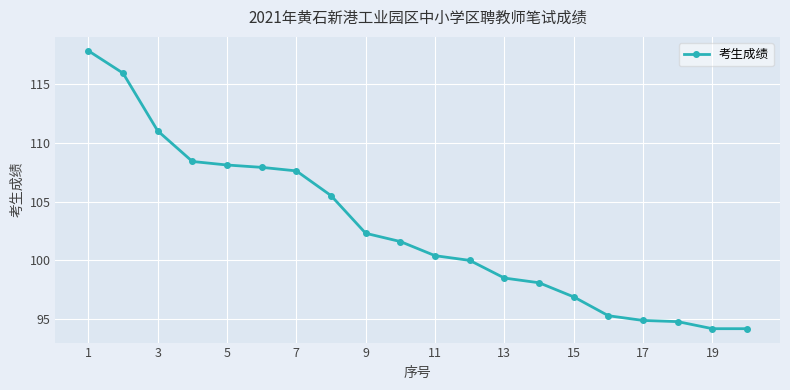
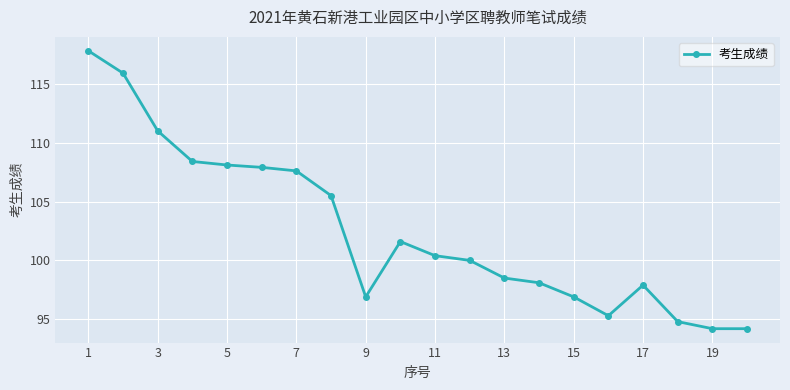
9: 102.3 -> 96.9
17: 94.9 -> 97.9
